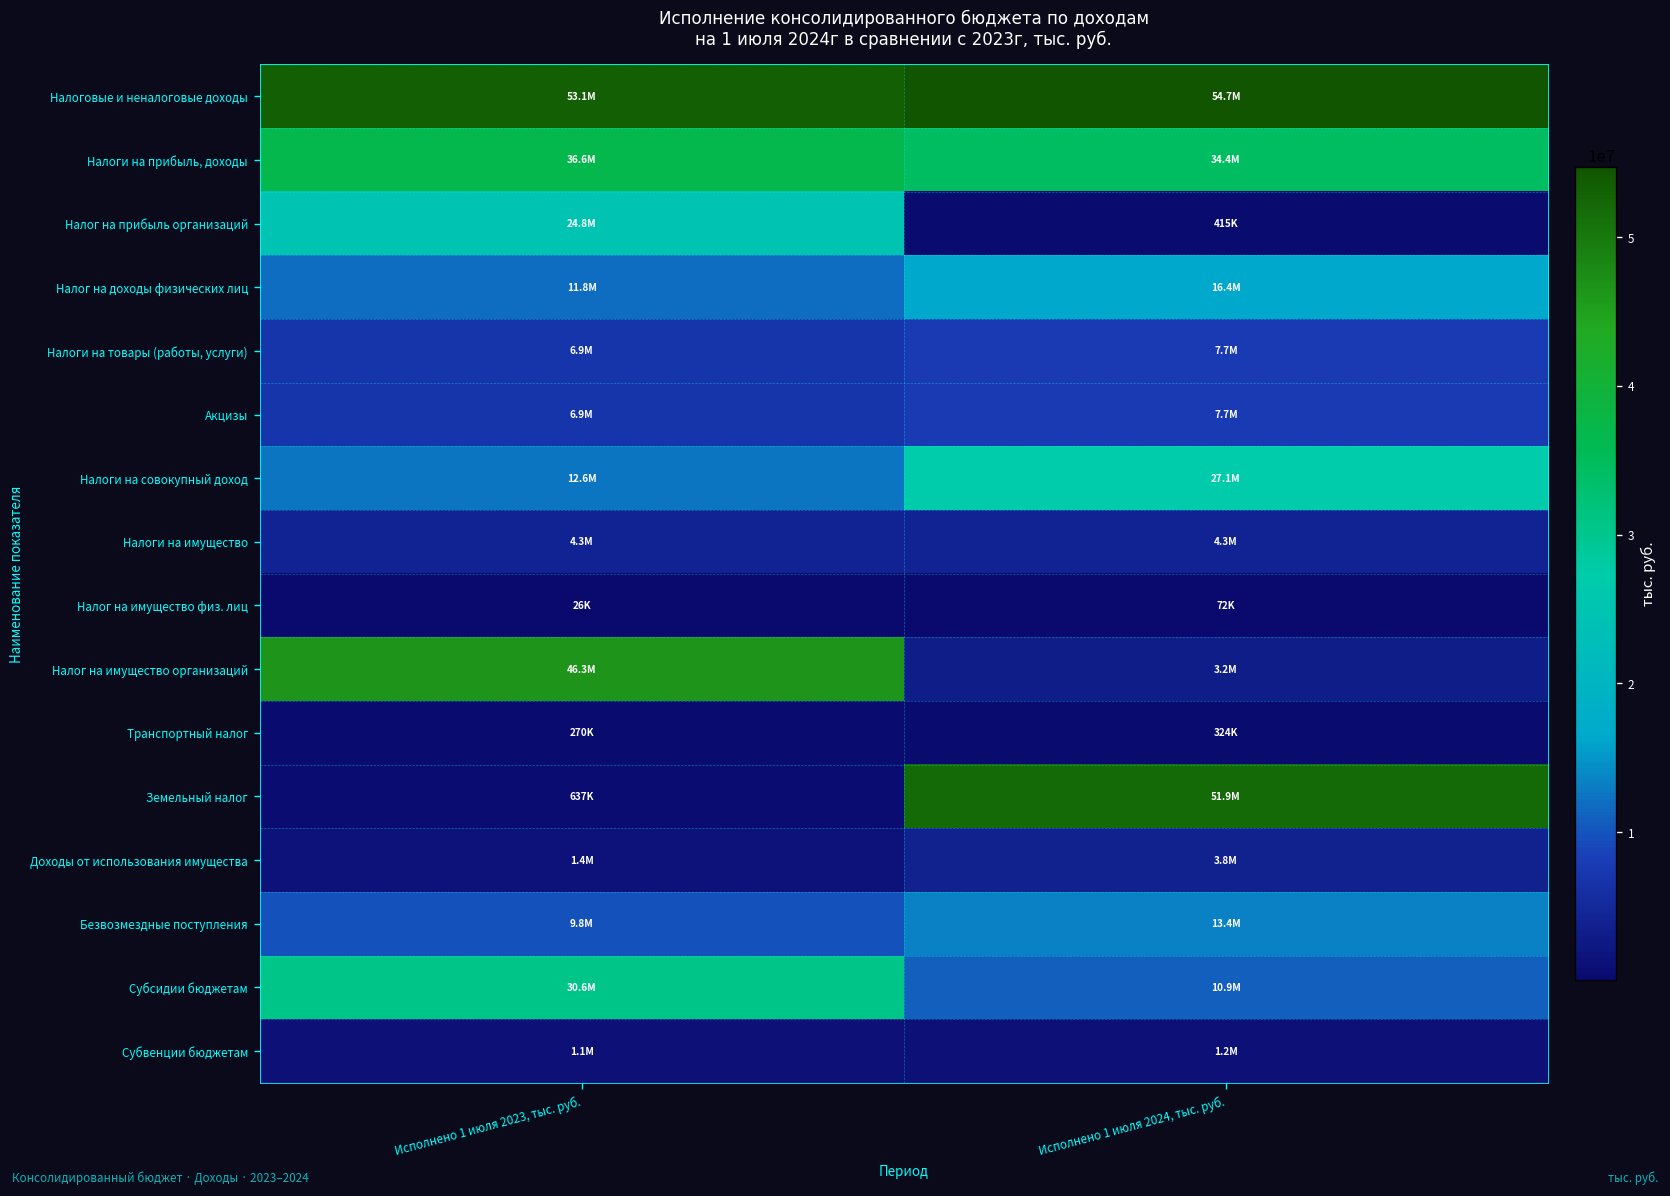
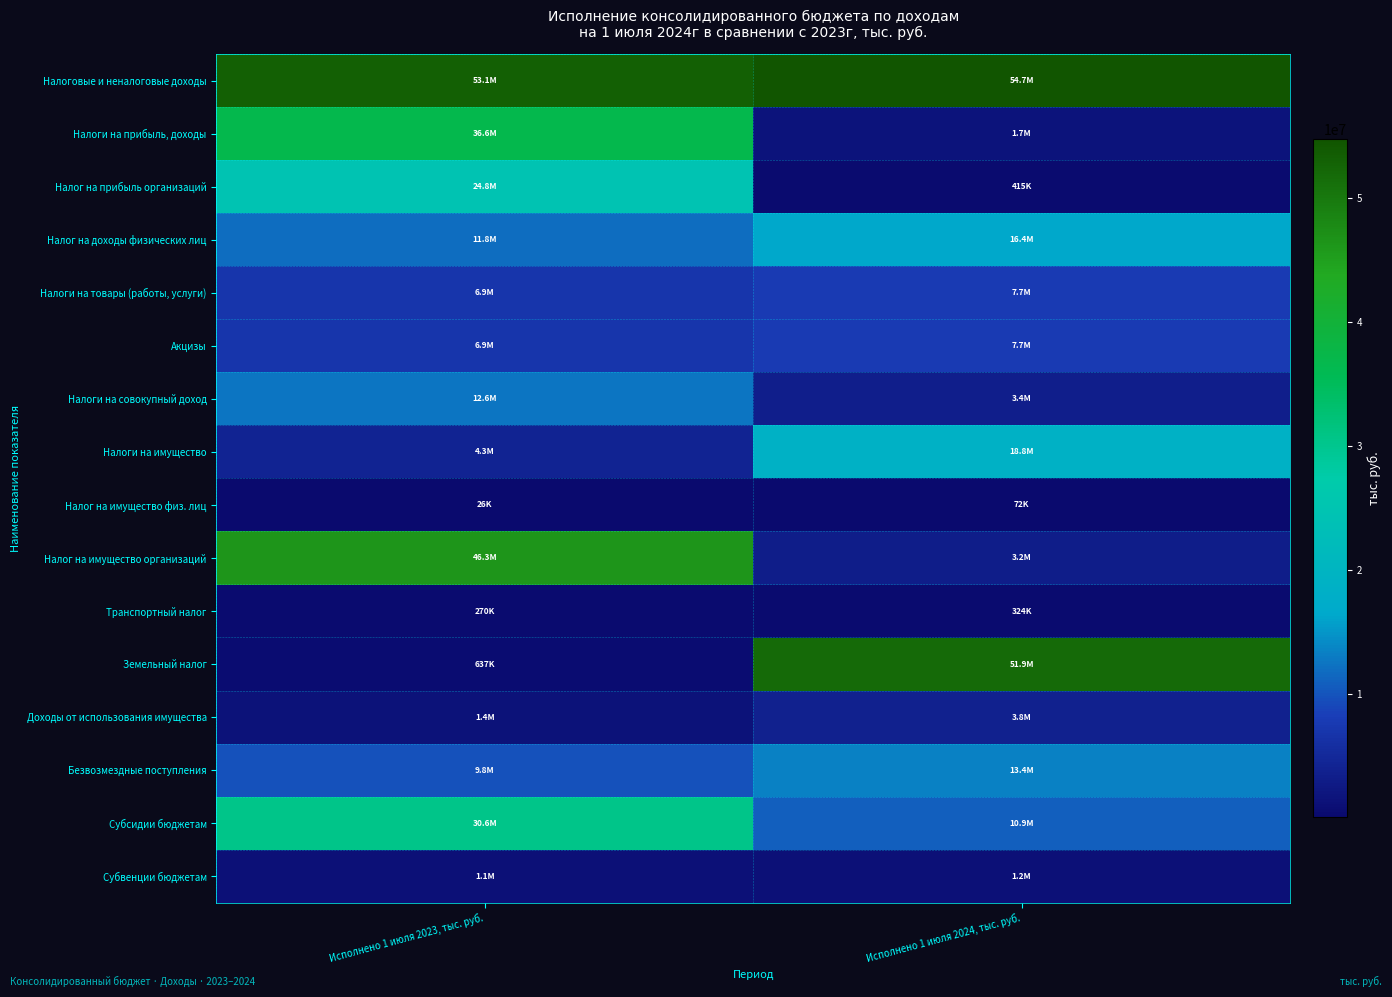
Налоги на прибыль, доходы, Исполнено 1 июля 2024, тыс. руб.: 34.4M -> 1.7M
Налоги на совокупный доход, Исполнено 1 июля 2024, тыс. руб.: 27.1M -> 3.4M
Налоги на имущество, Исполнено 1 июля 2024, тыс. руб.: 4.3M -> 18.8M
